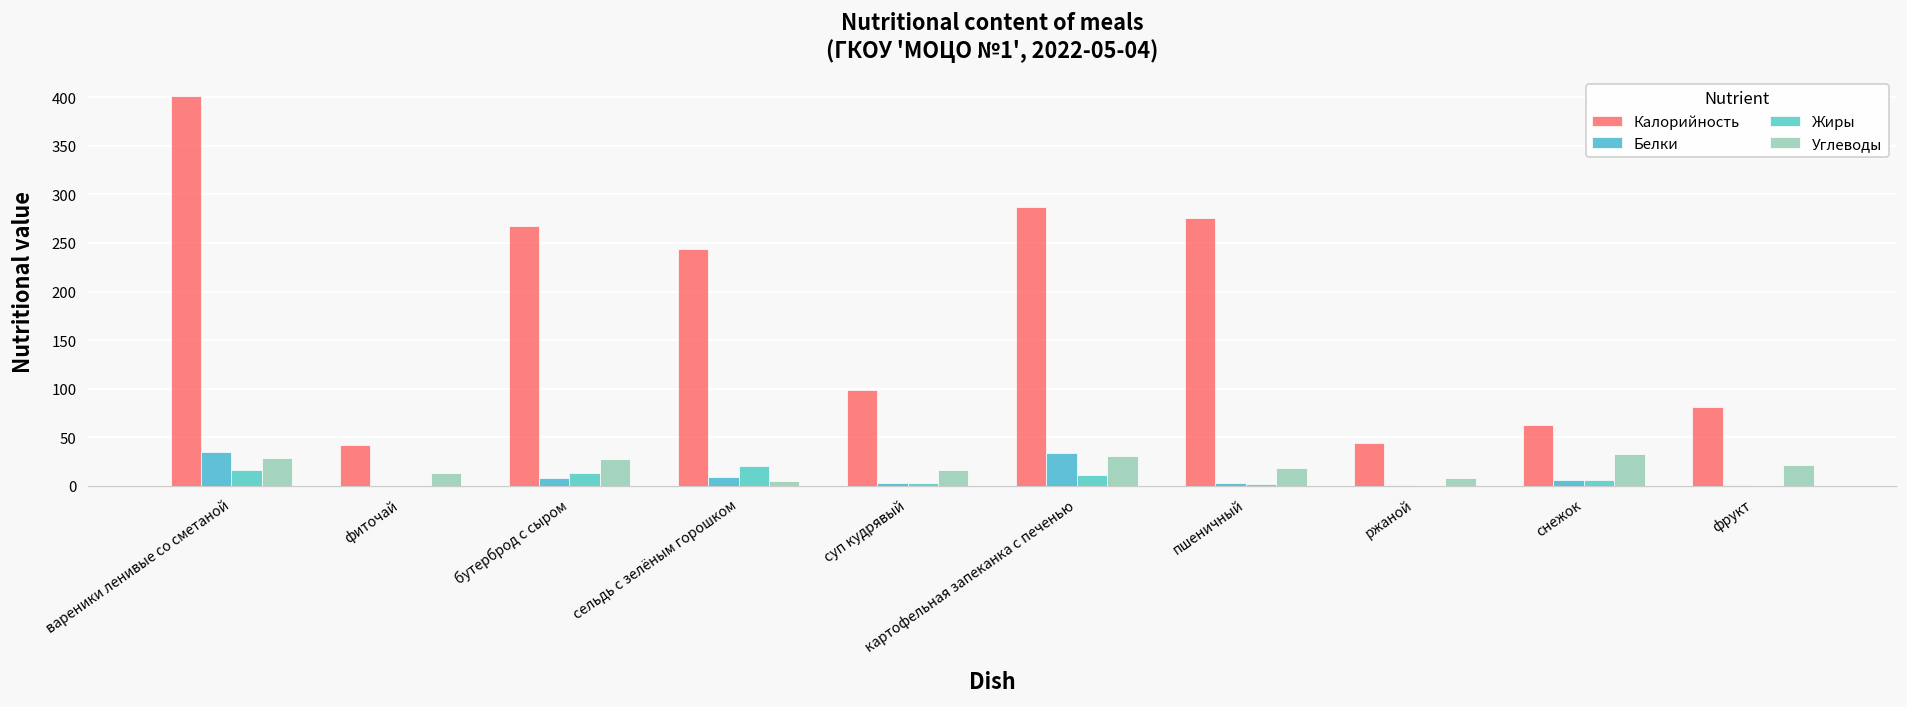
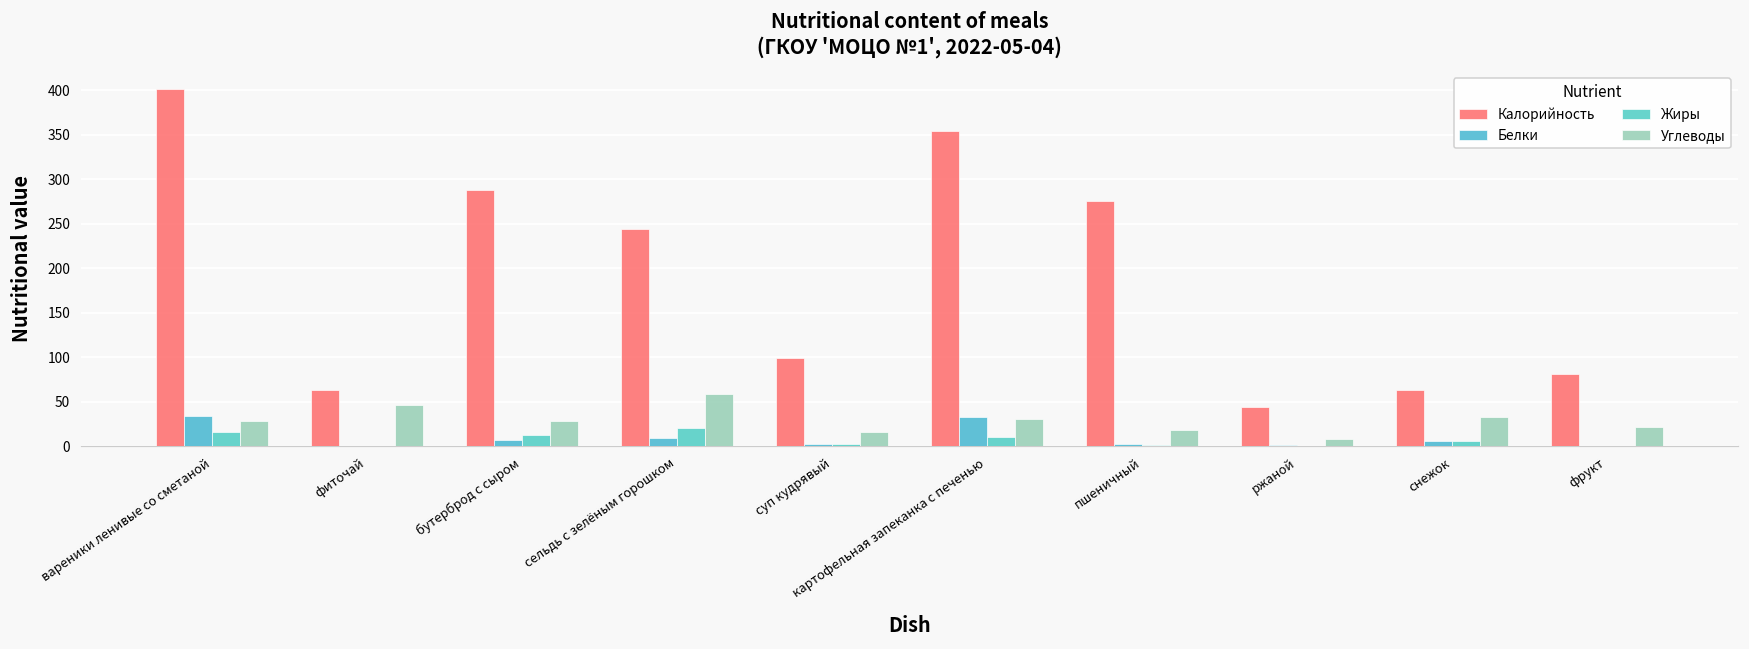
Калорийность, фиточай: 40 -> 60
Углеводы, фиточай: 10 -> 50
Калорийность, бутерброд с сыром: 270 -> 290
Углеводы, сельдь с зелёным горошком: 0 -> 60
Калорийность, картофельная запеканка с печенью: 290 -> 350
